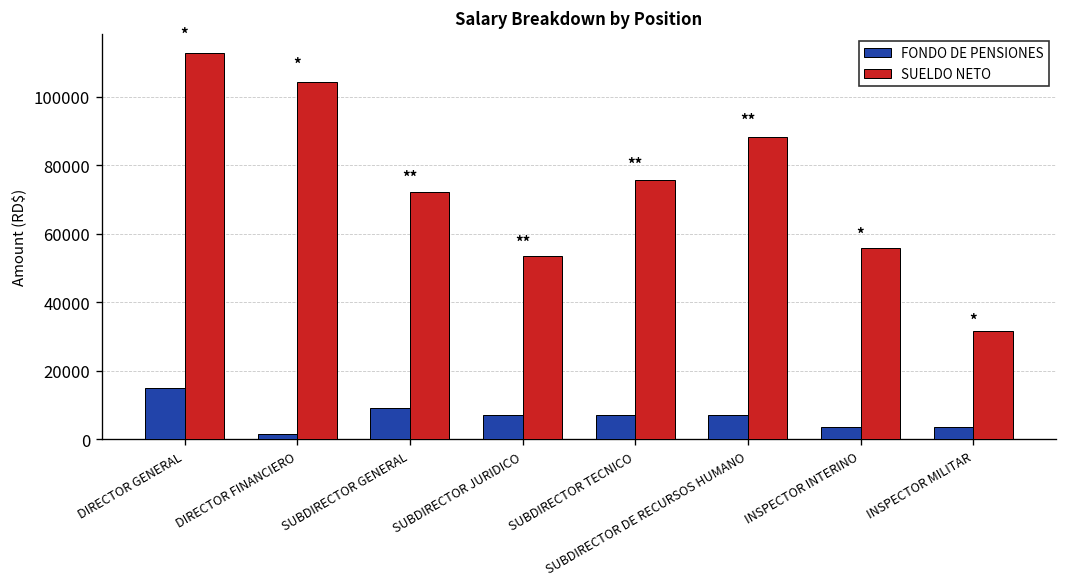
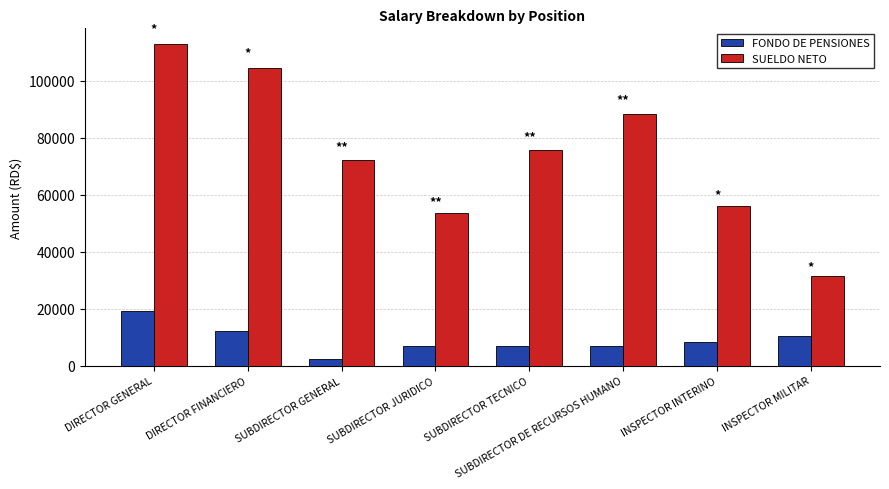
FONDO DE PENSIONES, DIRECTOR GENERAL: 15000 -> 19000
FONDO DE PENSIONES, DIRECTOR FINANCIERO: 2000 -> 12000
FONDO DE PENSIONES, SUBDIRECTOR GENERAL: 9000 -> 2000
FONDO DE PENSIONES, INSPECTOR INTERINO: 4000 -> 8000
FONDO DE PENSIONES, INSPECTOR MILITAR: 4000 -> 10000
